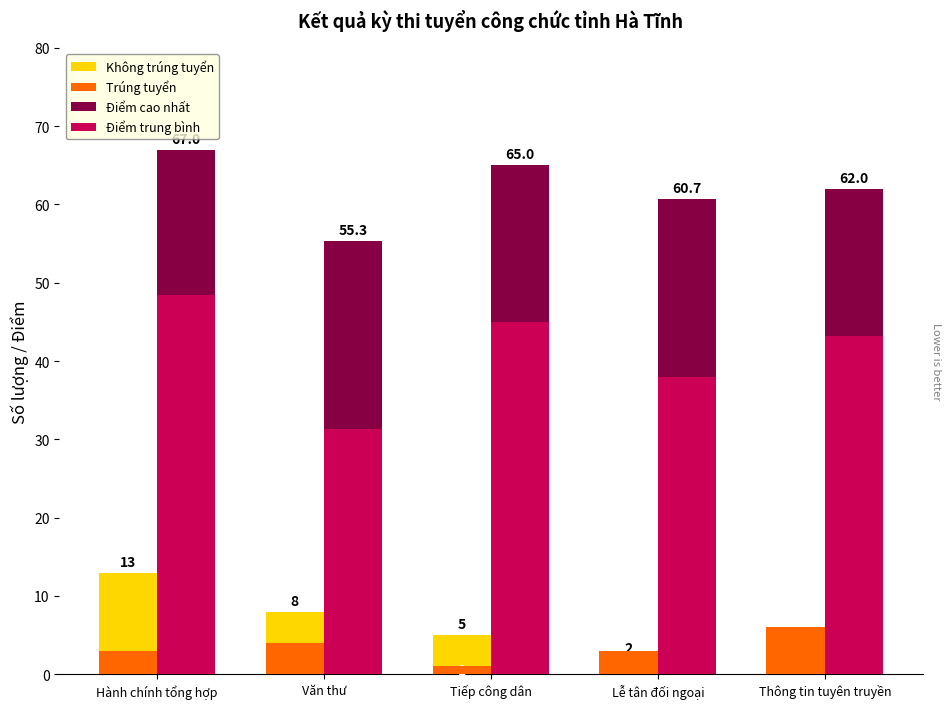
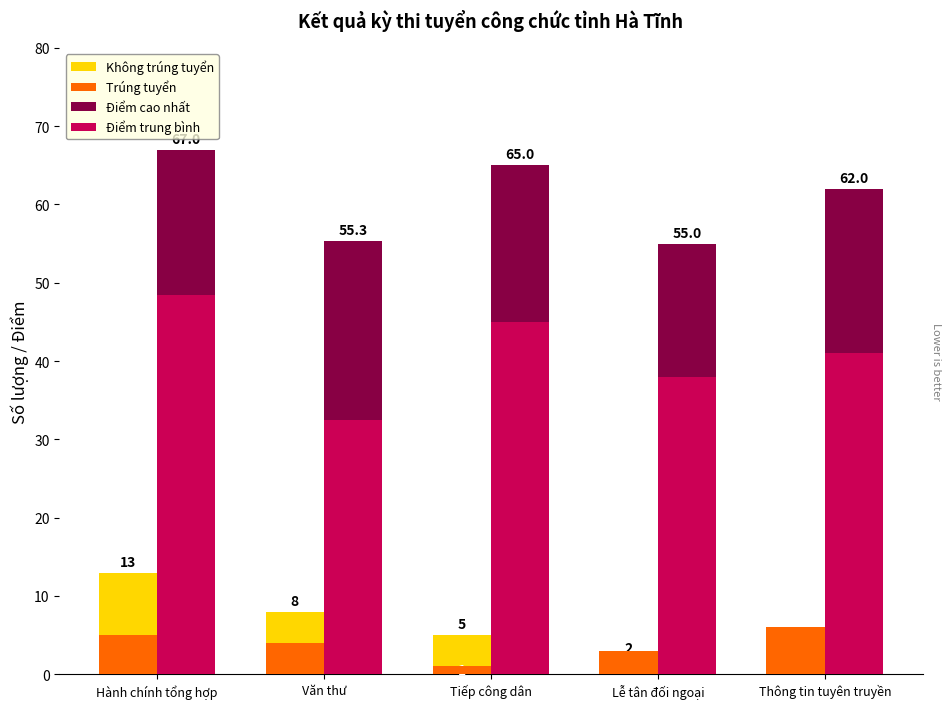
Trúng tuyển, Hành chính tổng hợp: 3 -> 5
Điểm trung bình, Văn thư: 31 -> 33
Điểm cao nhất, Lễ tân đối ngoại: 60.7 -> 55.0
Điểm trung bình, Thông tin tuyên truyền: 43 -> 41
